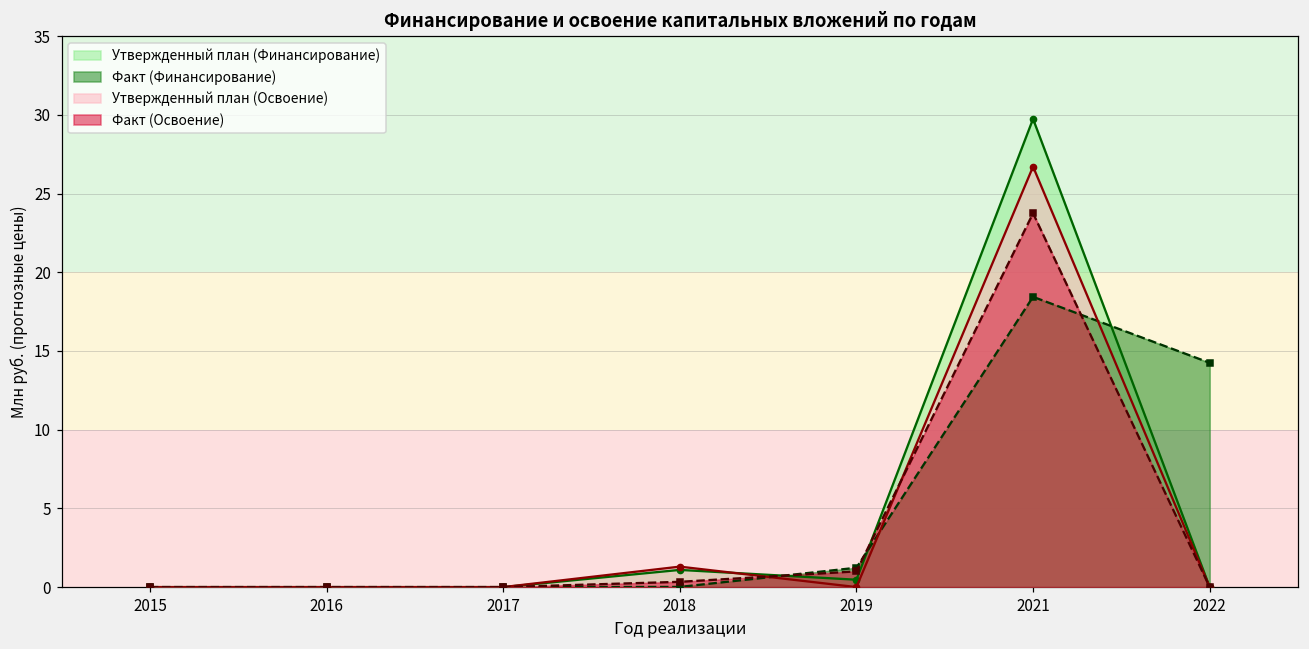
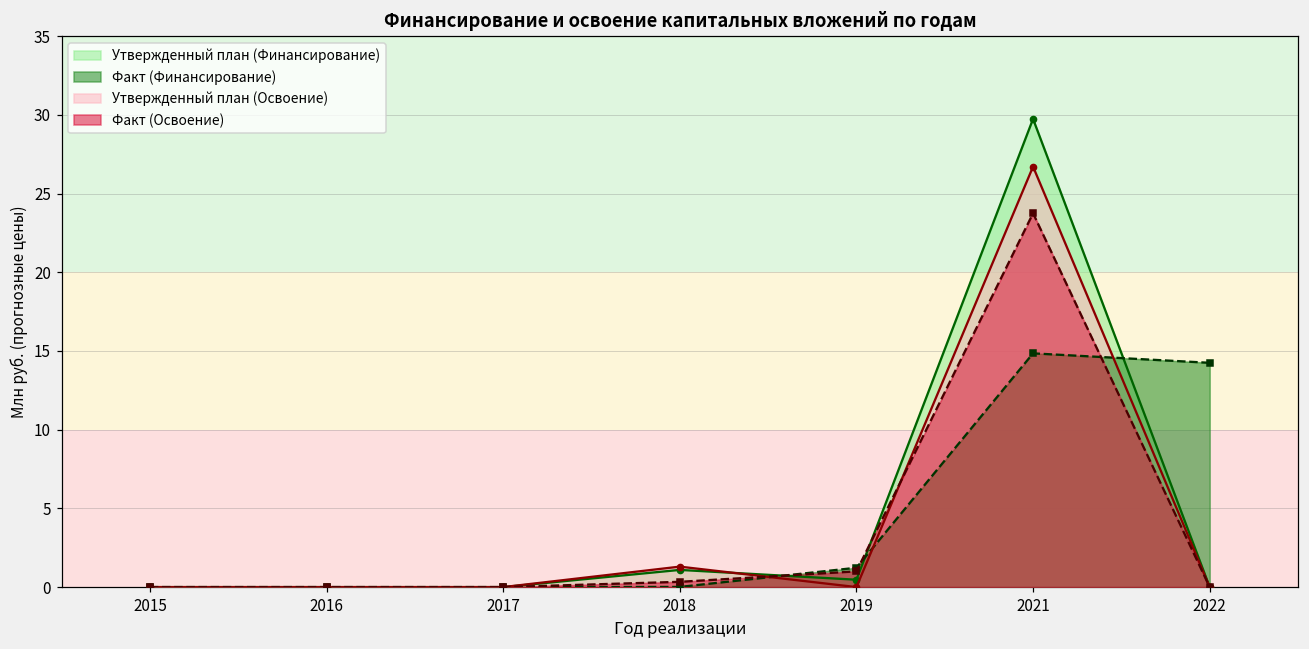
Факт (Финансирование), 2021: 18.4 -> 14.8
